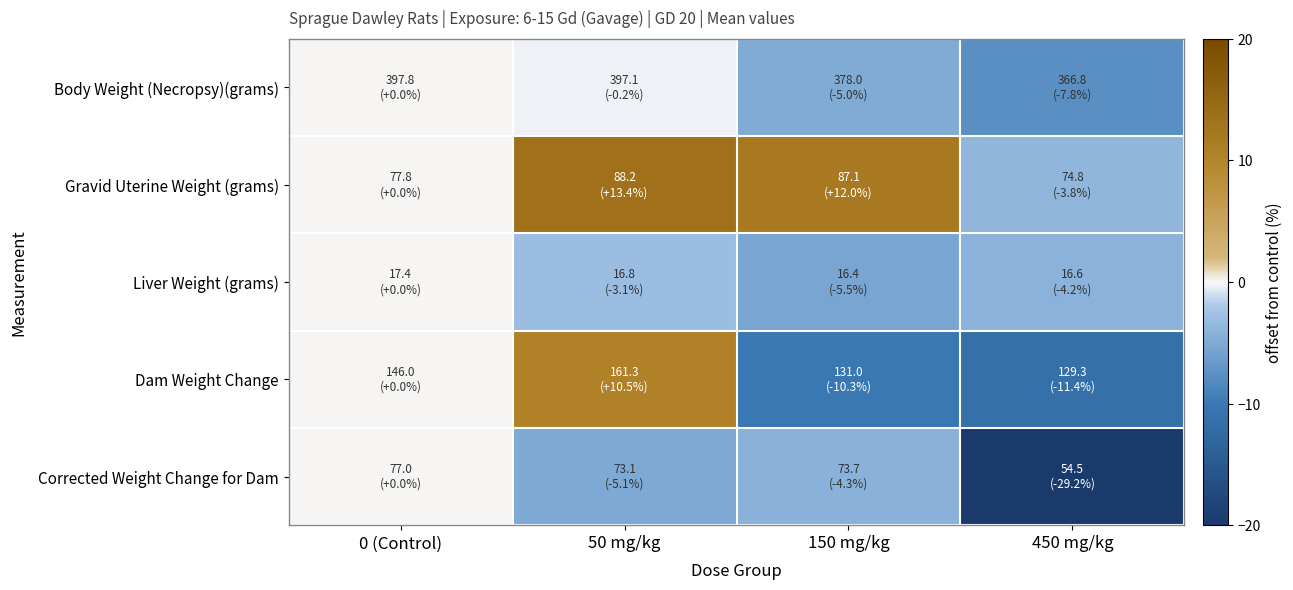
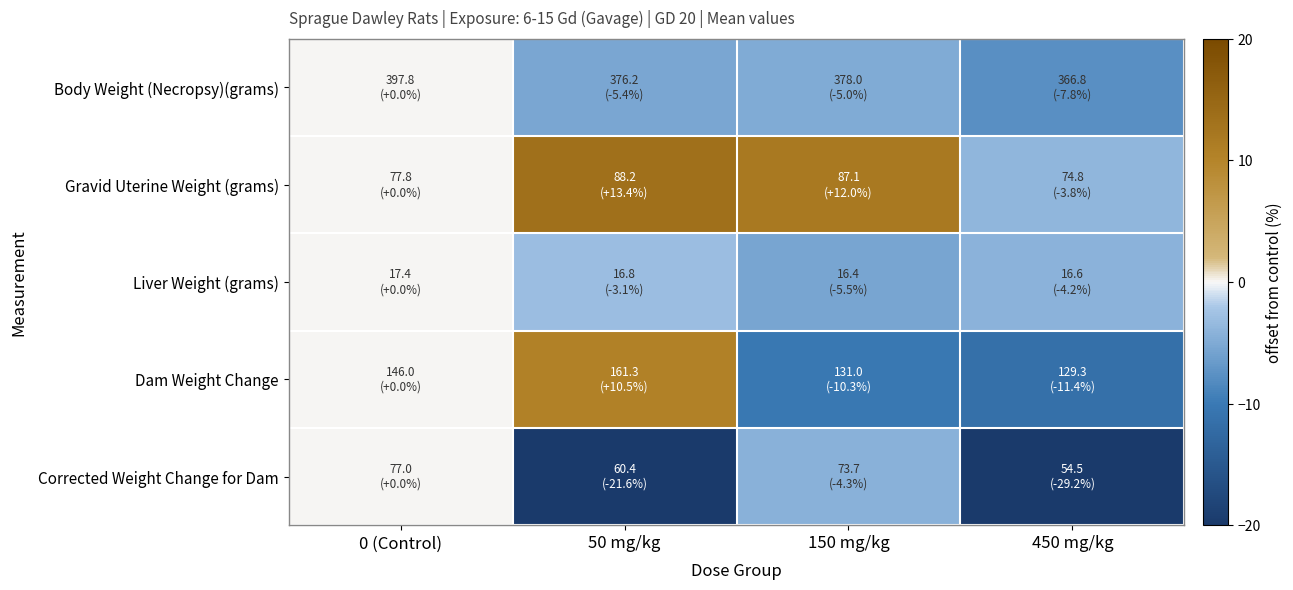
Body Weight (Necropsy)(grams), 50 mg/kg: 397.1 (-0.2%) -> 376.2 (-5.4%)
Corrected Weight Change for Dam, 50 mg/kg: 73.1 (-5.1%) -> 60.4 (-21.6%)
